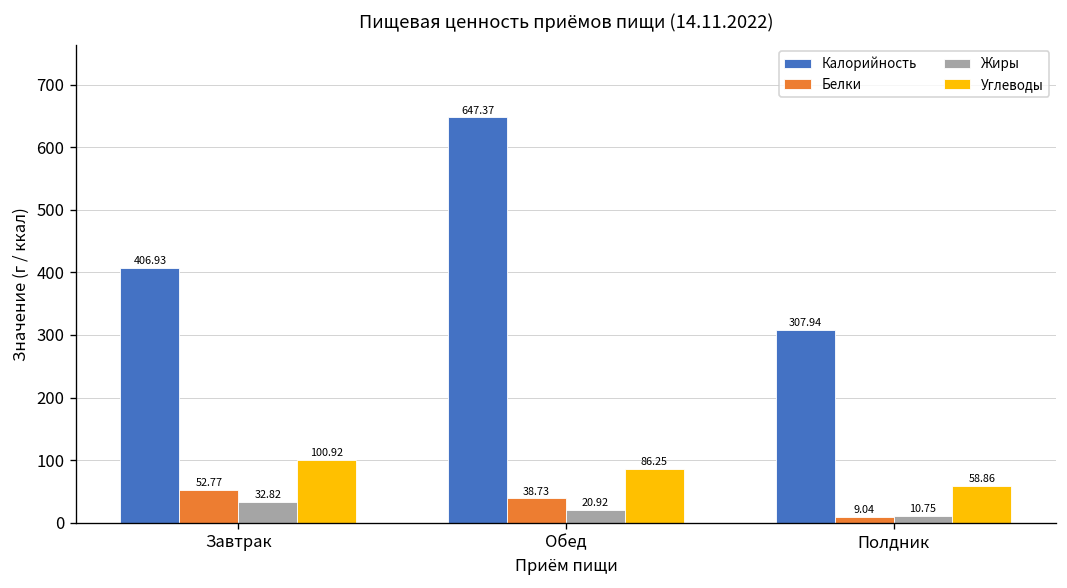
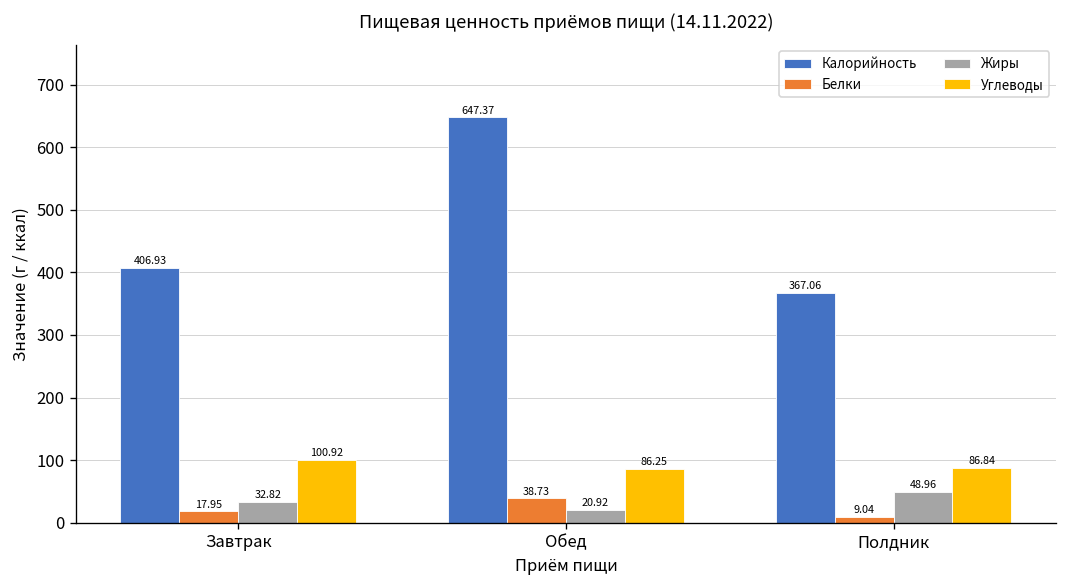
Белки, Завтрак: 52.77 -> 17.95
Калорийность, Полдник: 307.94 -> 367.06
Жиры, Полдник: 10.75 -> 48.96
Углеводы, Полдник: 58.86 -> 86.84
